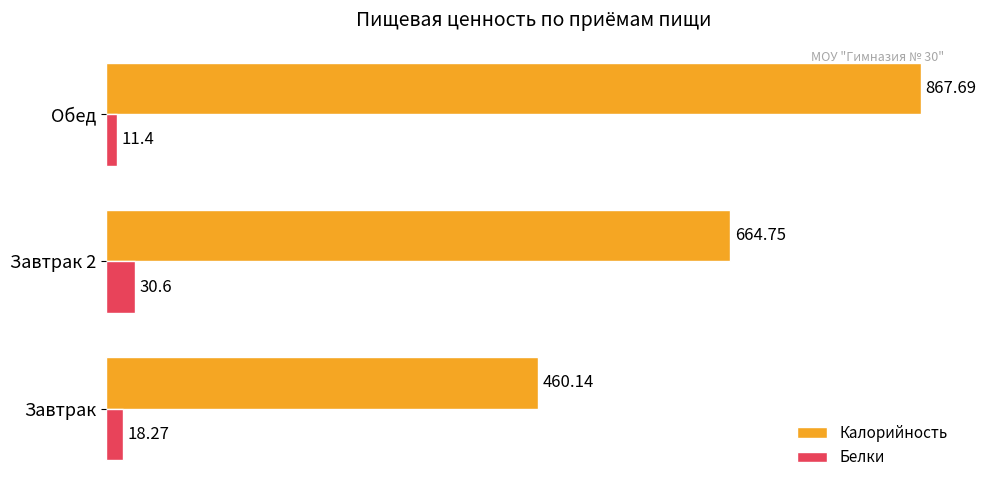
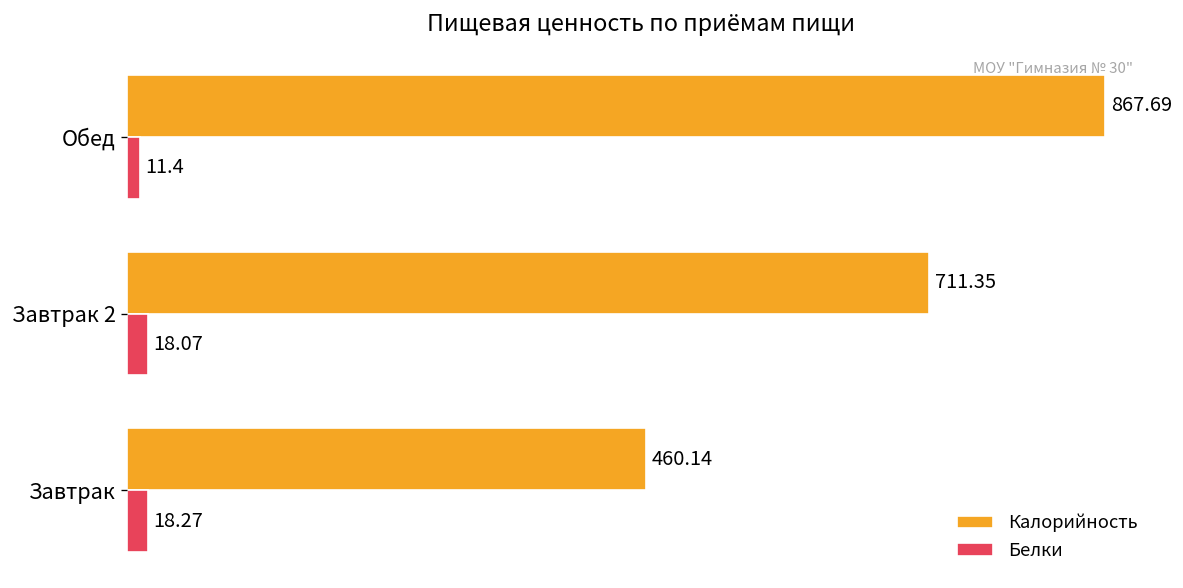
Калорийность, Завтрак 2: 664.75 -> 711.35
Белки, Завтрак 2: 30.6 -> 18.07
